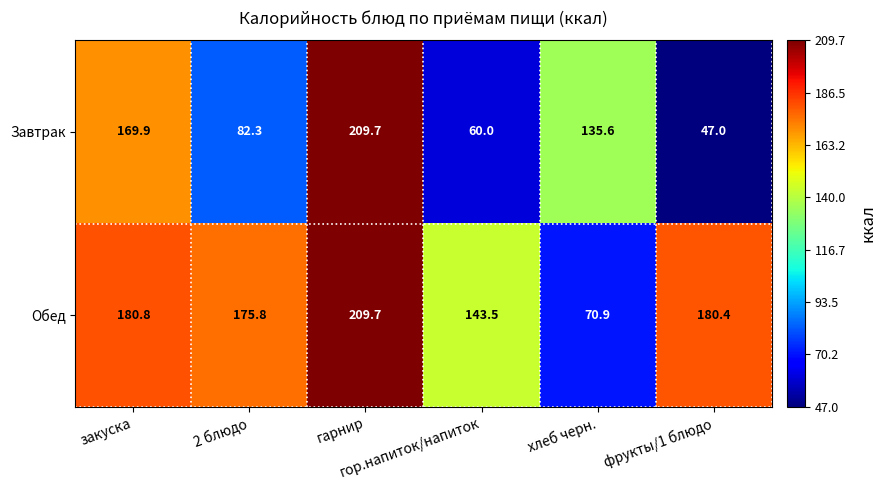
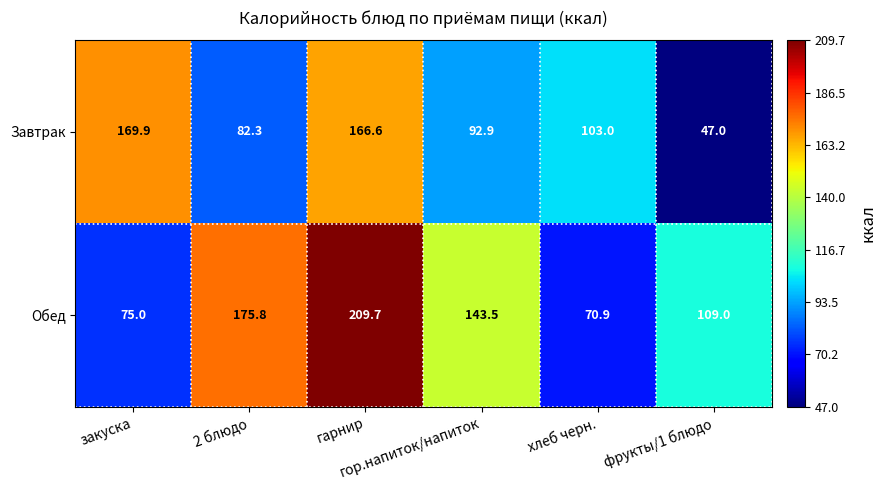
Завтрак, гарнир: 209.7 -> 166.6
Завтрак, гор.напиток/напиток: 60.0 -> 92.9
Завтрак, хлеб черн.: 135.6 -> 103.0
Обед, закуска: 180.8 -> 75.0
Обед, фрукты/1 блюдо: 180.4 -> 109.0
